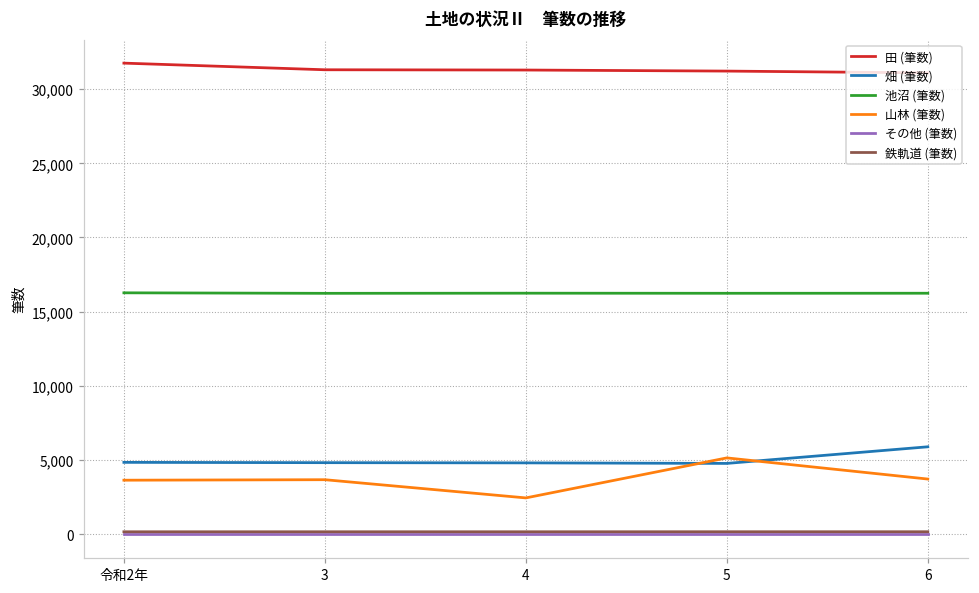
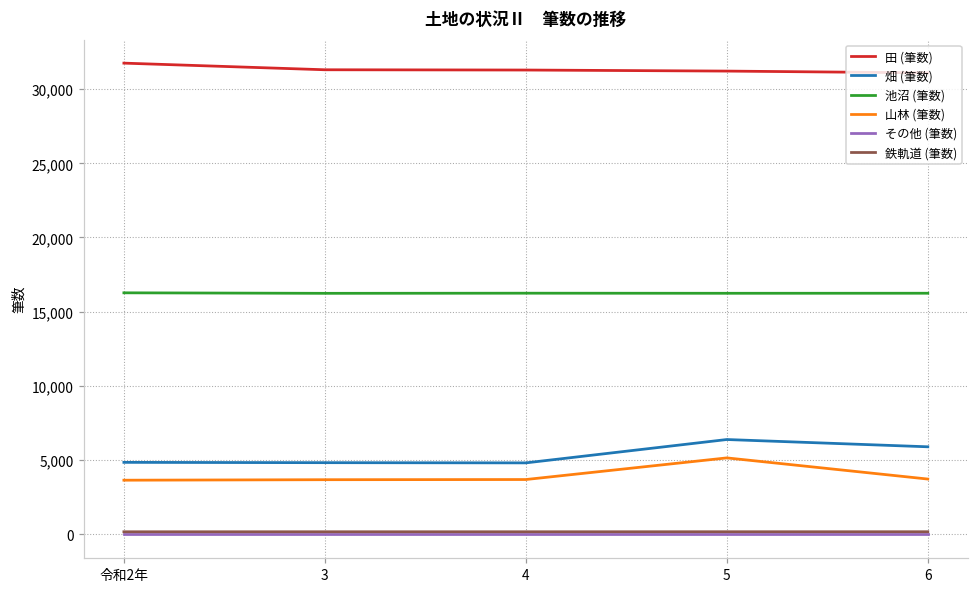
山林 (筆数), 4: 2,400 -> 3,700
畑 (筆数), 5: 4,800 -> 6,400
